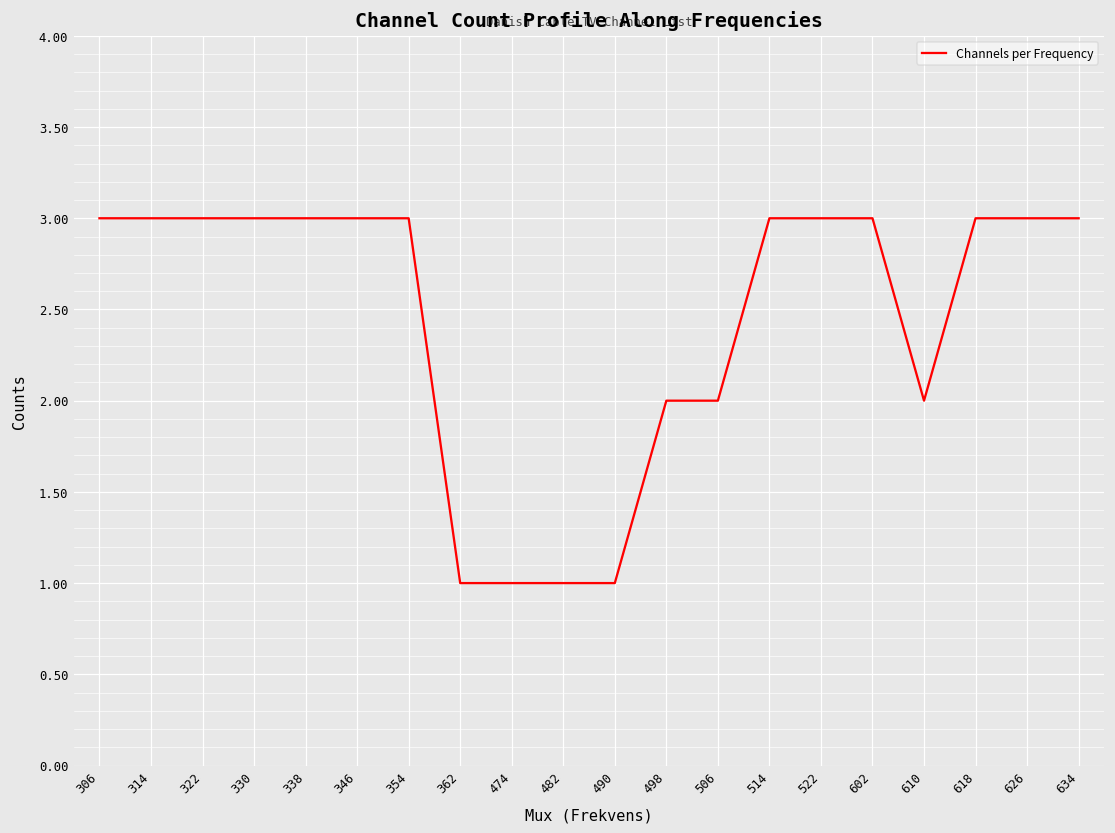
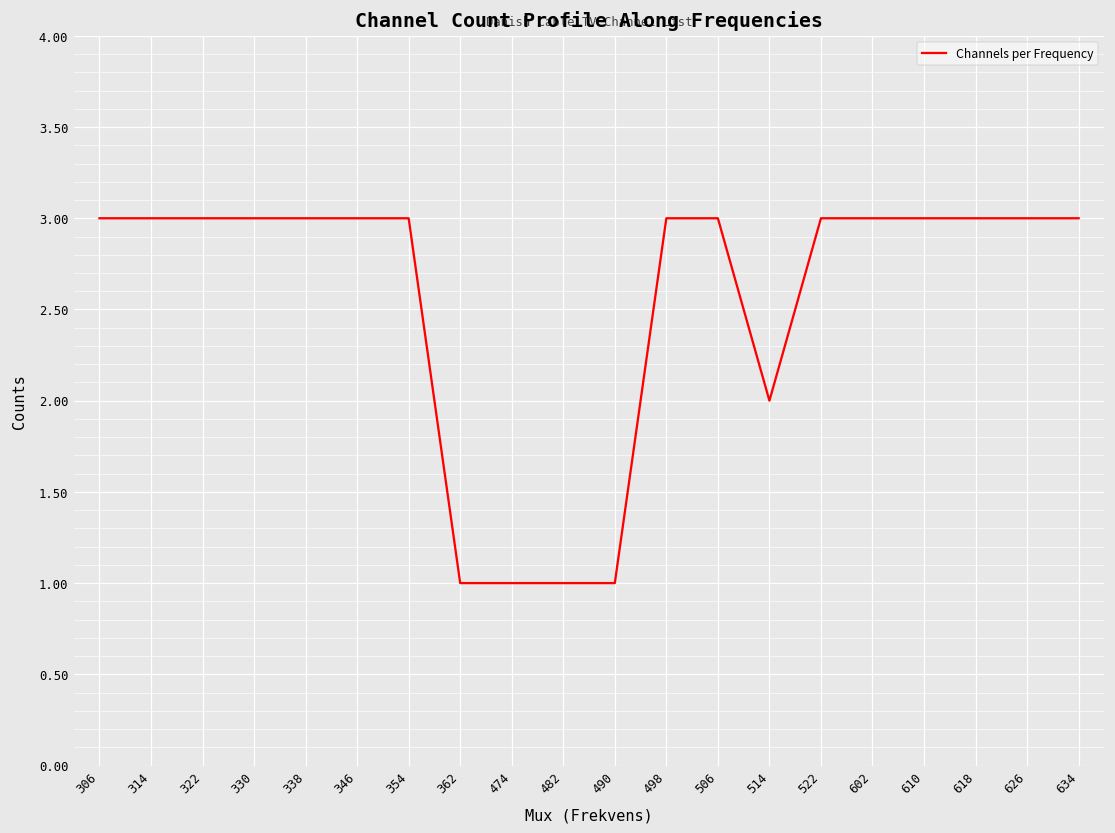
498: 2 -> 3
506: 2 -> 3
514: 3 -> 2
610: 2 -> 3
